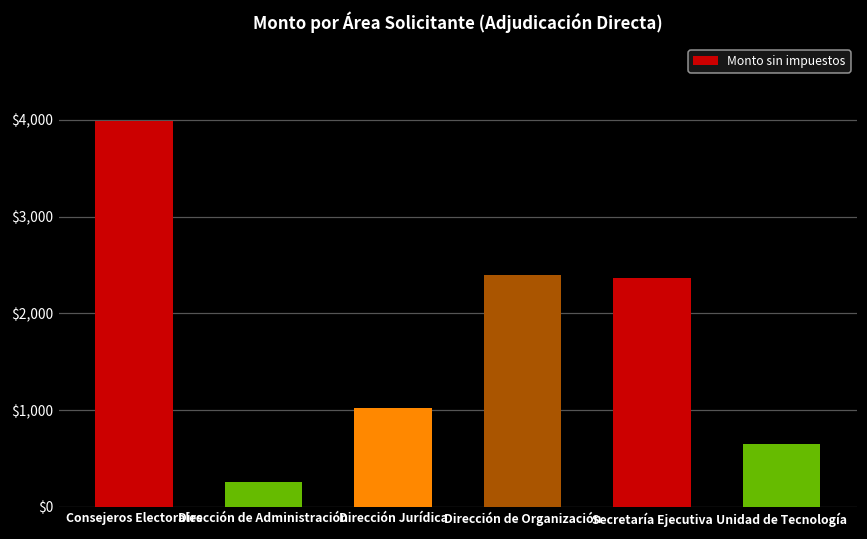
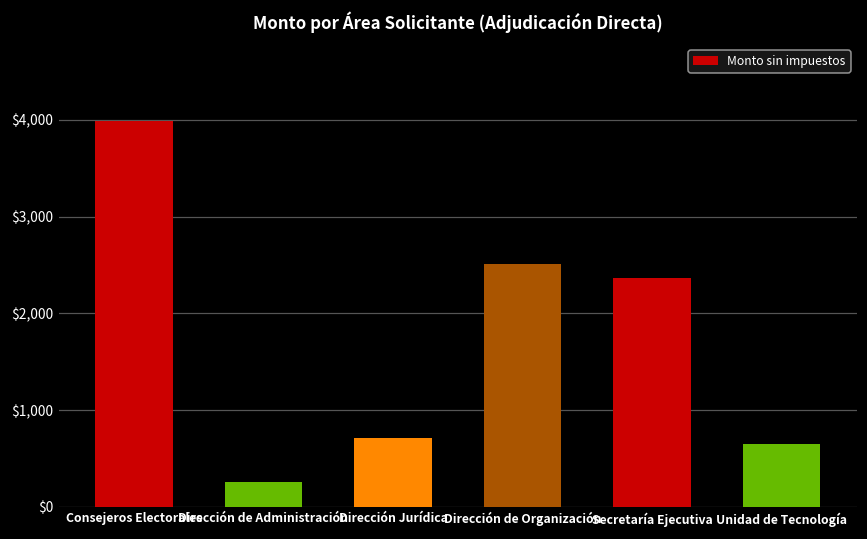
Dirección Jurídica: $1,000 -> $700
Dirección de Organización: $2,400 -> $2,500
